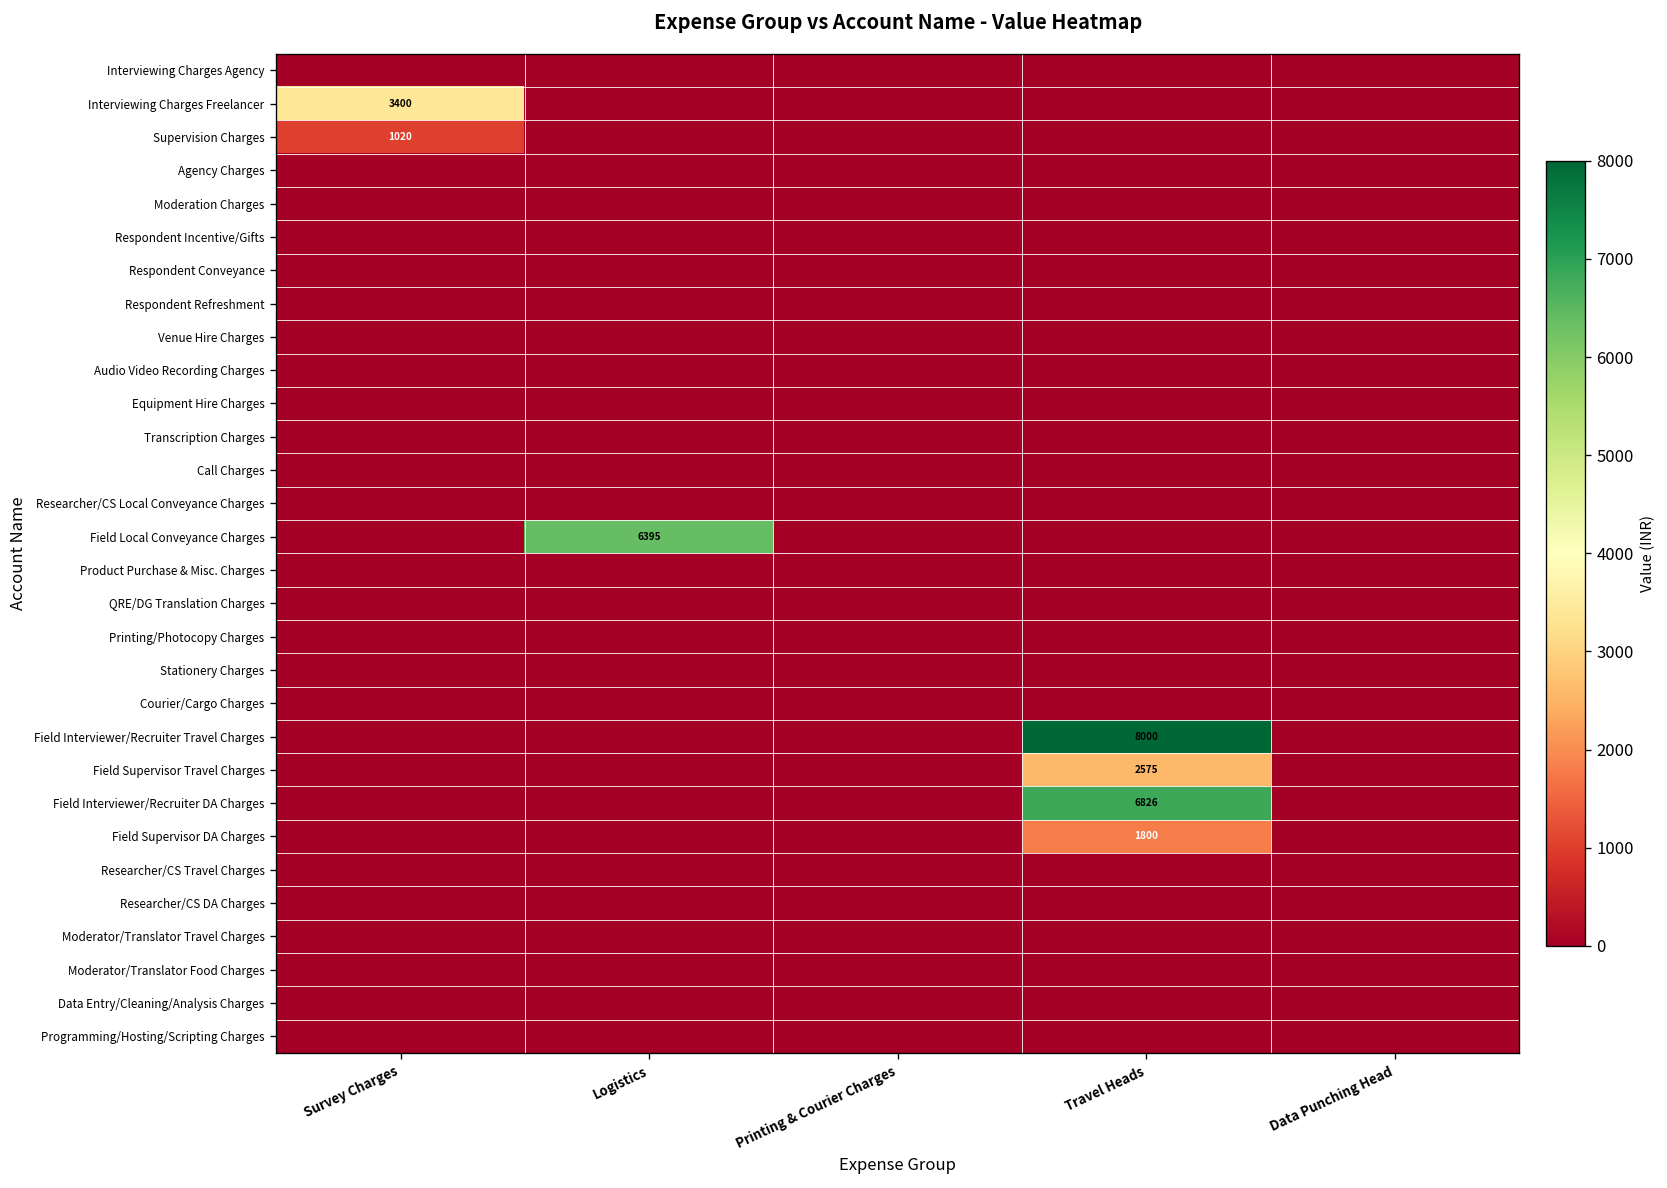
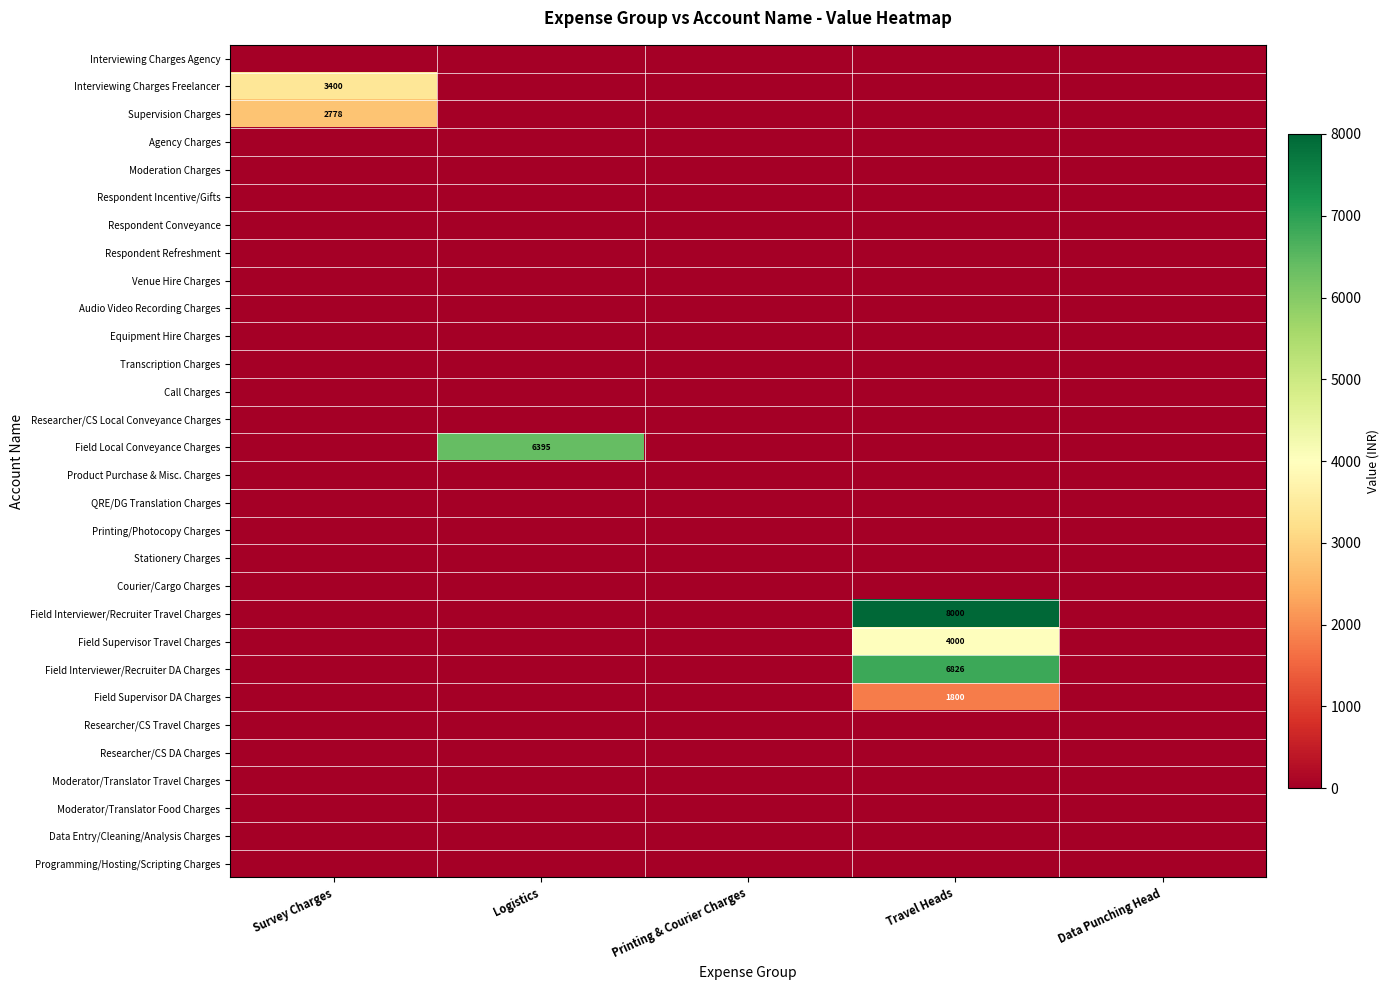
Supervision Charges, Survey Charges: 1020 -> 2778
Field Supervisor Travel Charges, Travel Heads: 2575 -> 4000
